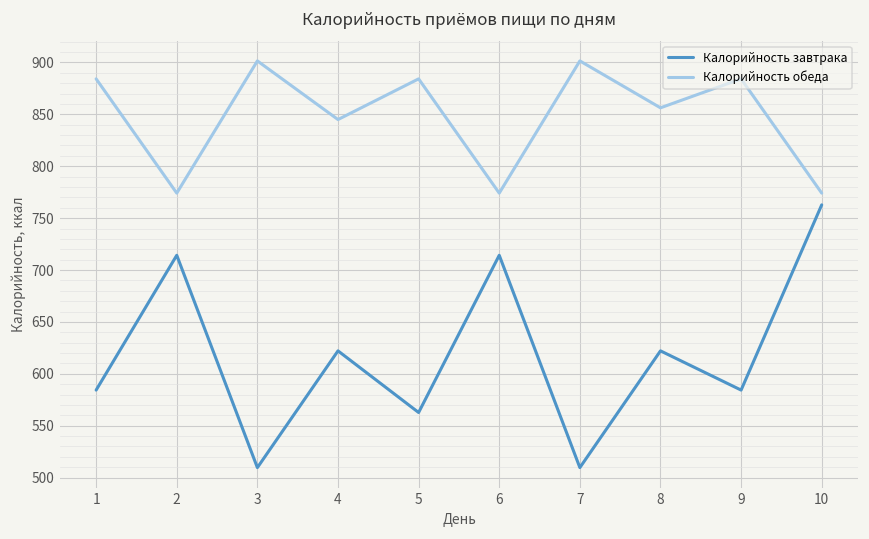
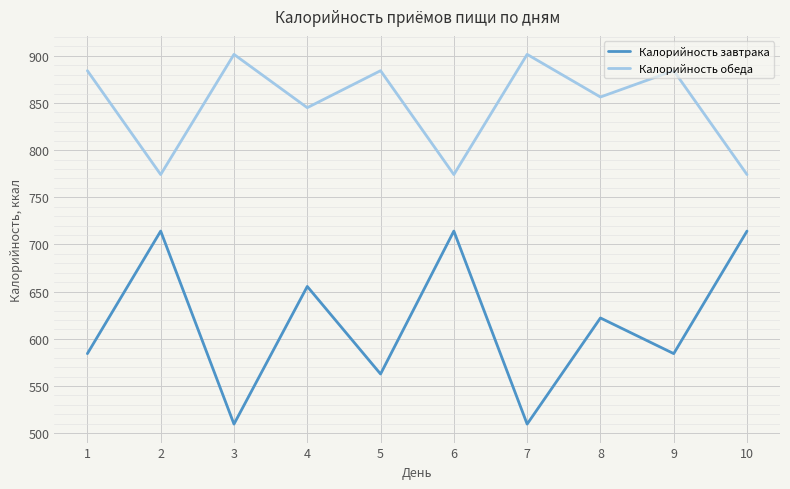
Калорийность завтрака, 4: 620 -> 660
Калорийность завтрака, 10: 760 -> 710
